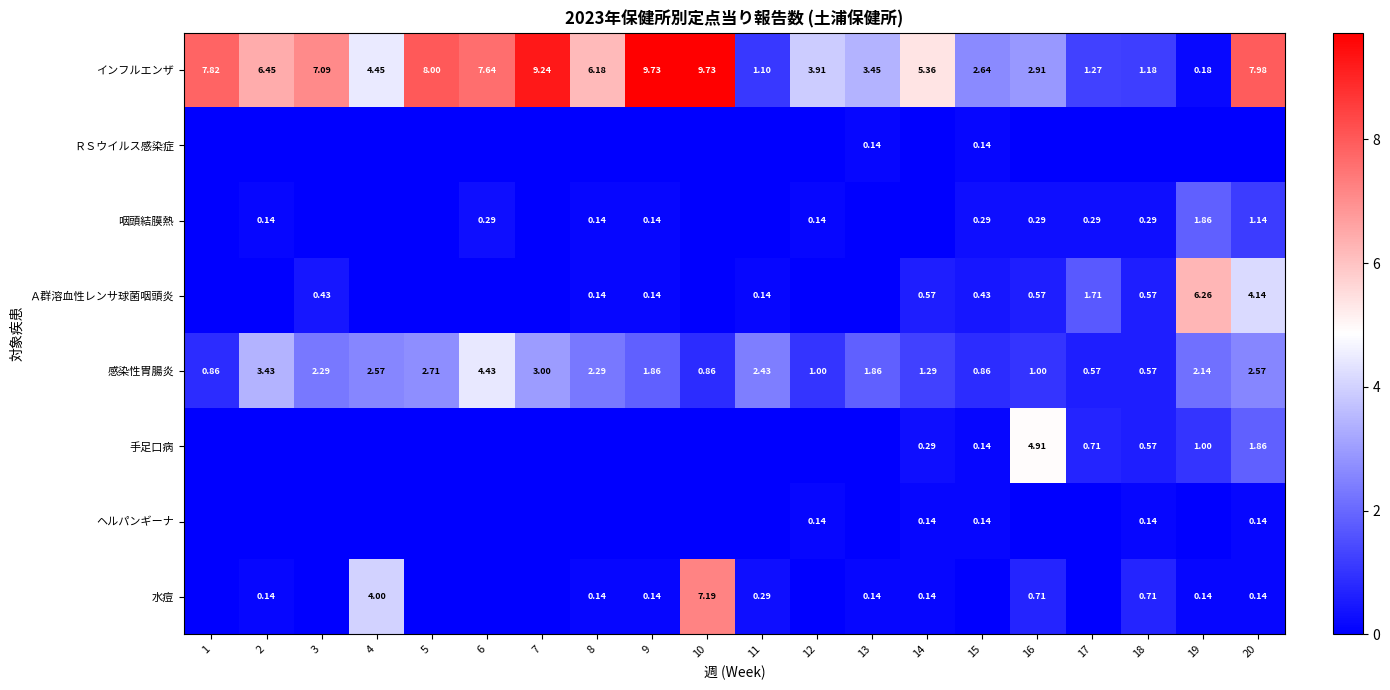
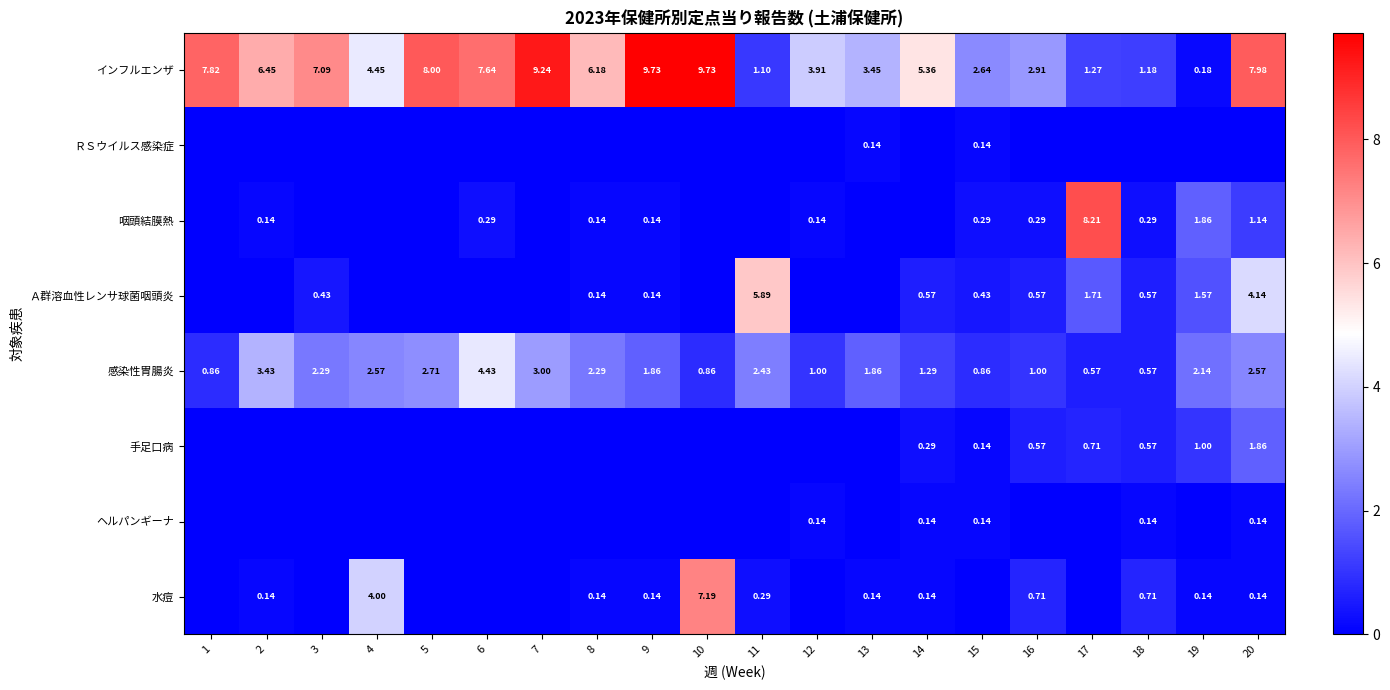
咽頭結膜熱, 17: 0.29 -> 8.21
Ａ群溶血性レンサ球菌咽頭炎, 11: 0.14 -> 5.89
Ａ群溶血性レンサ球菌咽頭炎, 19: 6.26 -> 1.57
手足口病, 16: 4.91 -> 0.57
